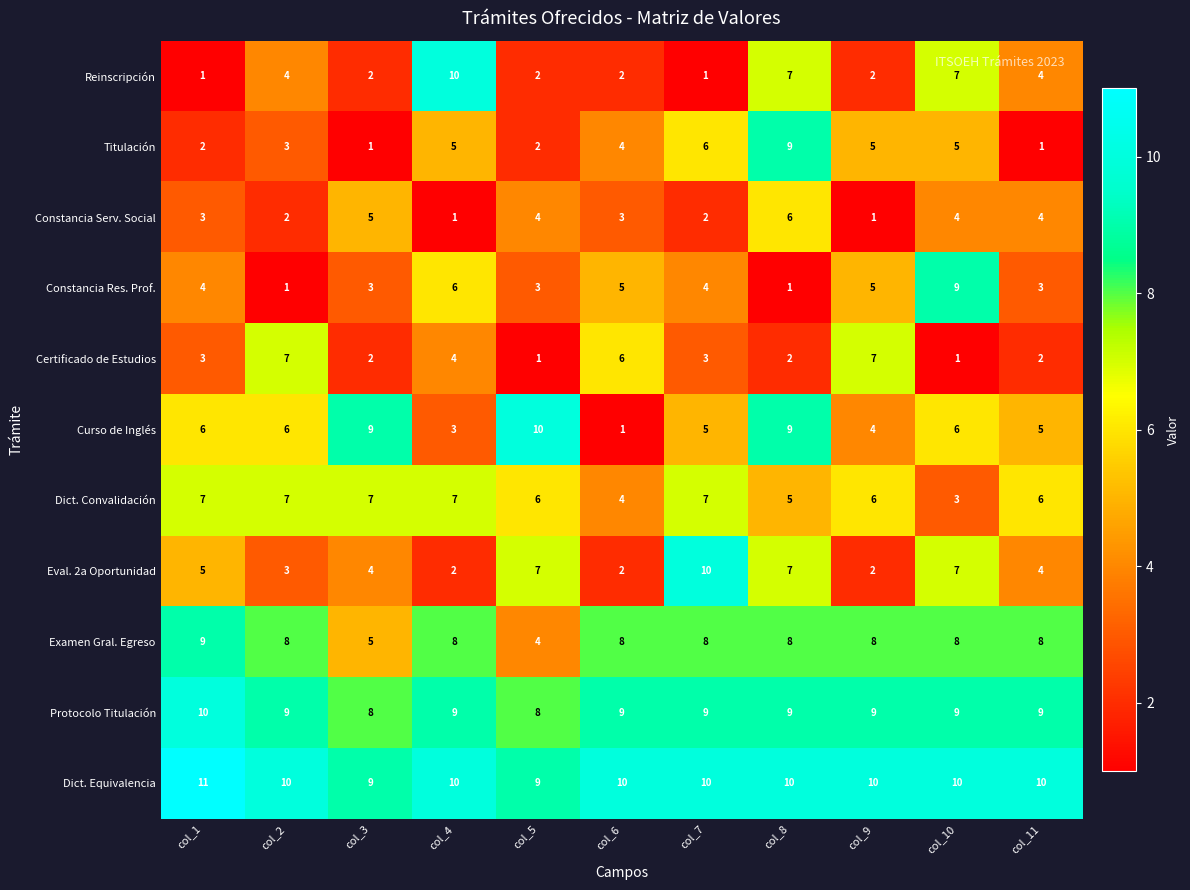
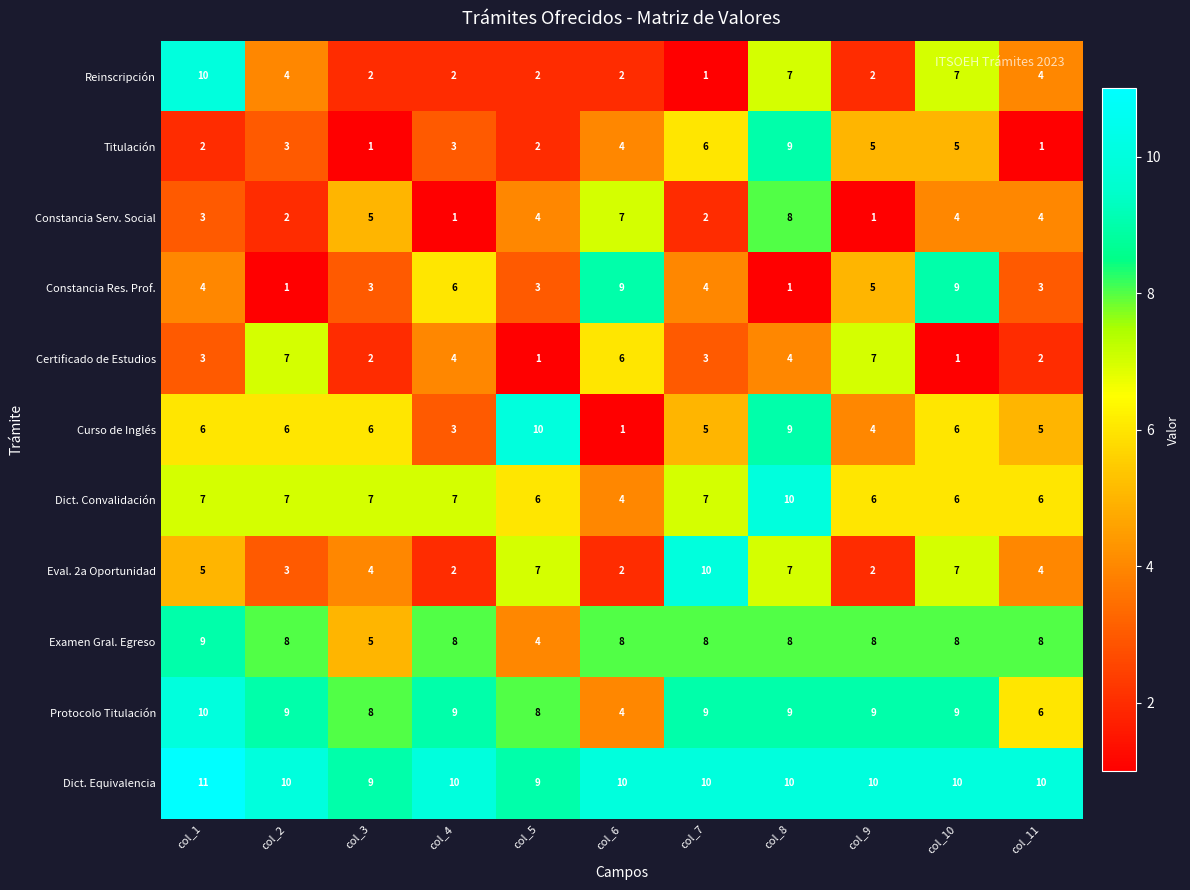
Reinscripción, col_1: 1 -> 10
Reinscripción, col_4: 10 -> 2
Titulación, col_4: 5 -> 3
Constancia Serv. Social, col_6: 3 -> 7
Constancia Serv. Social, col_8: 6 -> 8
Constancia Res. Prof., col_6: 5 -> 9
Certificado de Estudios, col_8: 2 -> 4
Curso de Inglés, col_3: 9 -> 6
Dict. Convalidación, col_8: 5 -> 10
Dict. Convalidación, col_10: 3 -> 6
Protocolo Titulación, col_6: 9 -> 4
Protocolo Titulación, col_11: 9 -> 6
